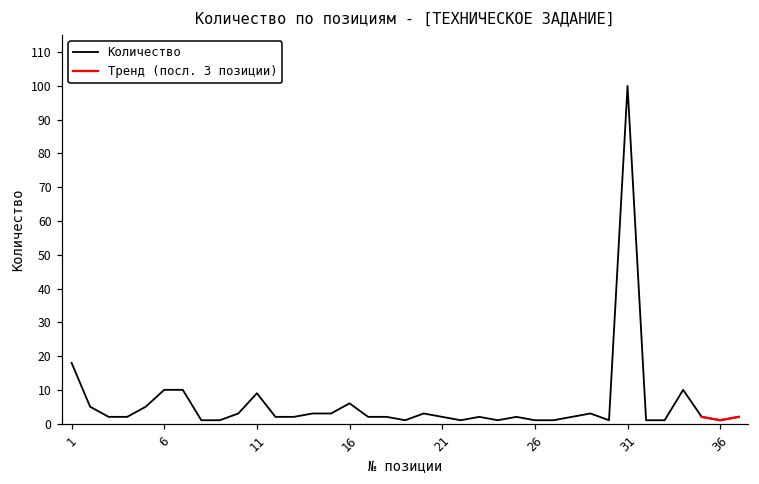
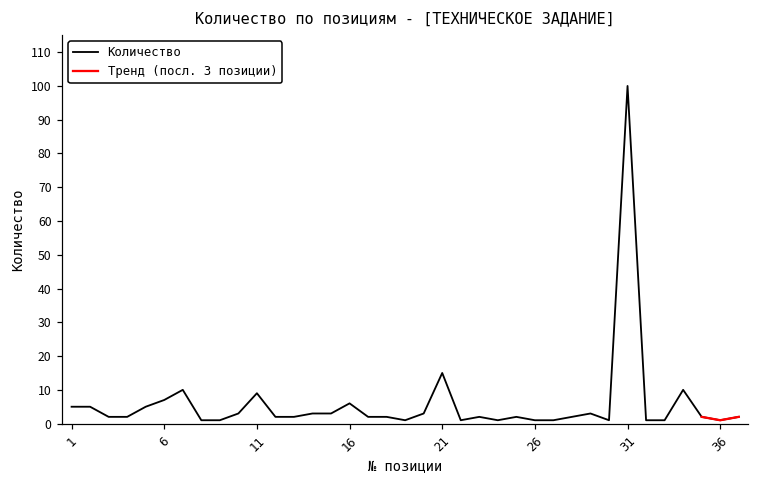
Количество, 1: 18 -> 5
Количество, 6: 10 -> 7
Количество, 21: 2 -> 15
